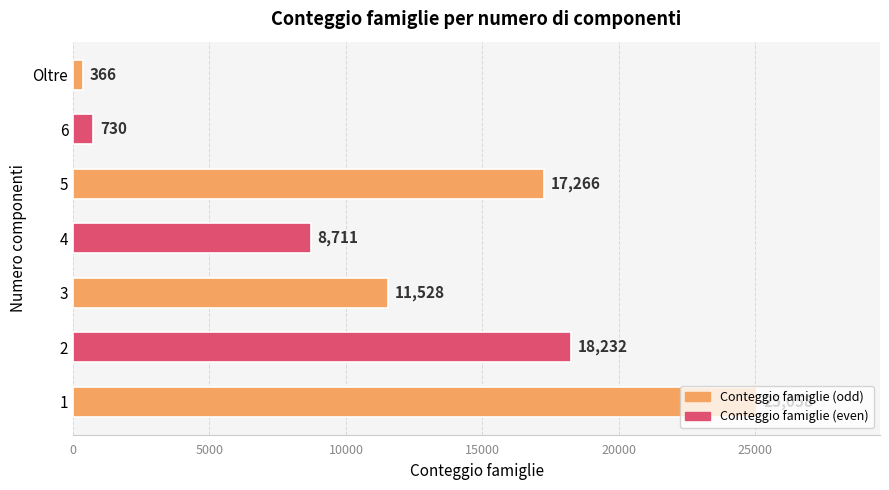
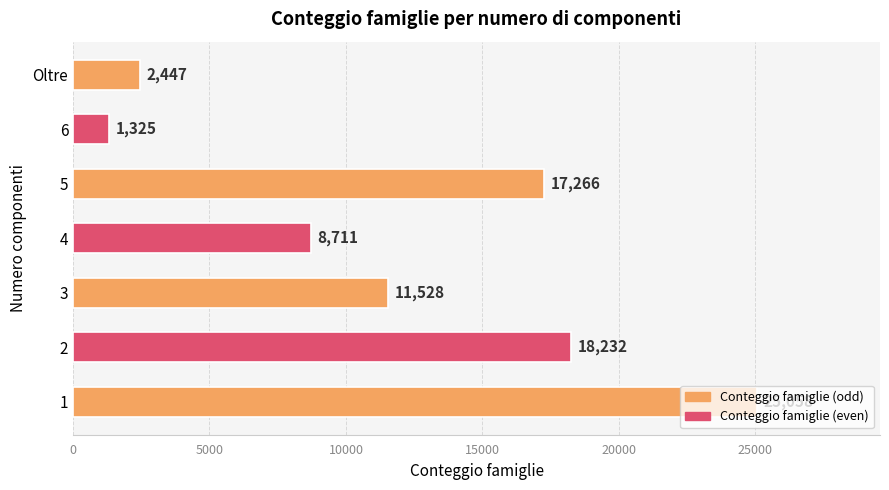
Oltre: 366 -> 2,447
6: 730 -> 1,325
